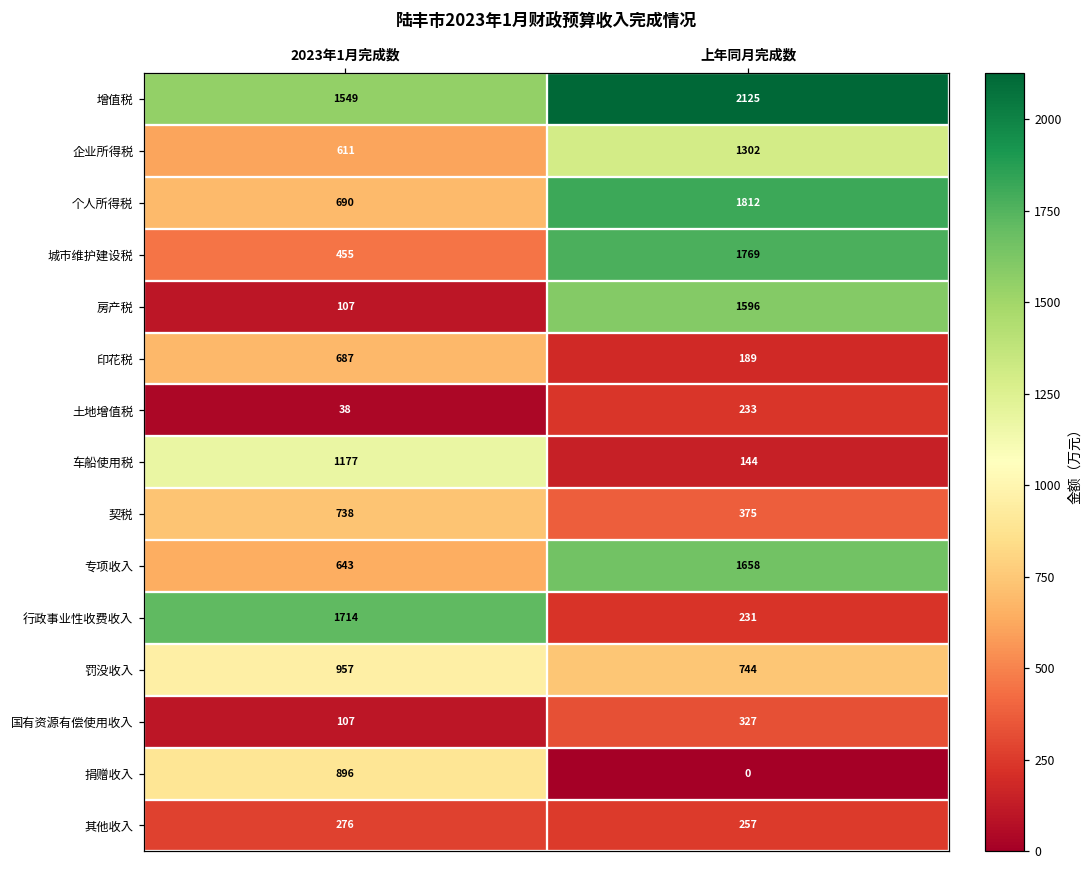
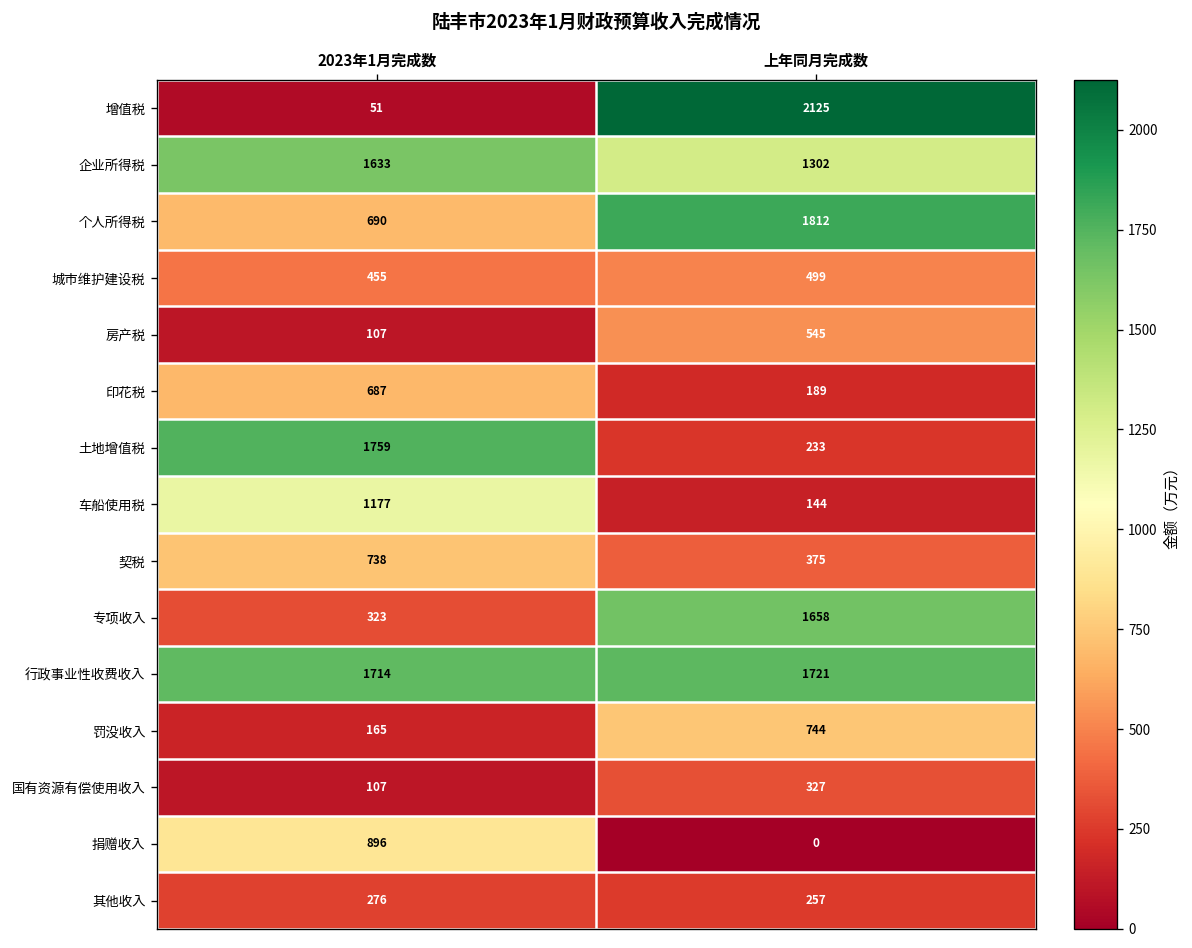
增值税, 2023年1月完成数: 1549 -> 51
企业所得税, 2023年1月完成数: 611 -> 1633
城市维护建设税, 上年同月完成数: 1769 -> 499
房产税, 上年同月完成数: 1596 -> 545
土地增值税, 2023年1月完成数: 38 -> 1759
专项收入, 2023年1月完成数: 643 -> 323
行政事业性收费收入, 上年同月完成数: 231 -> 1721
罚没收入, 2023年1月完成数: 957 -> 165
